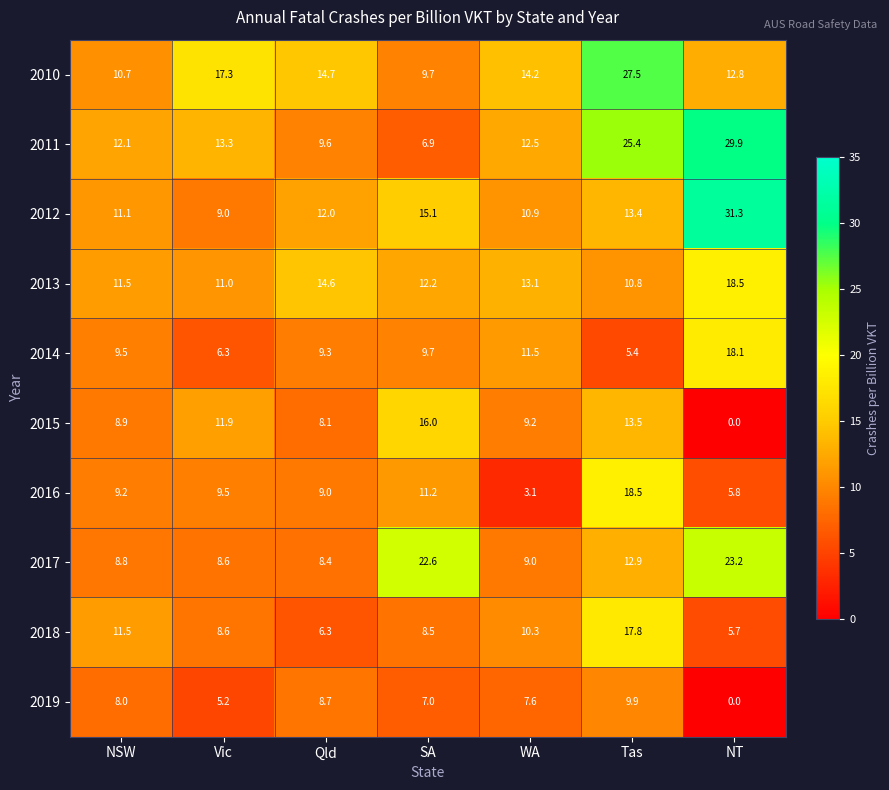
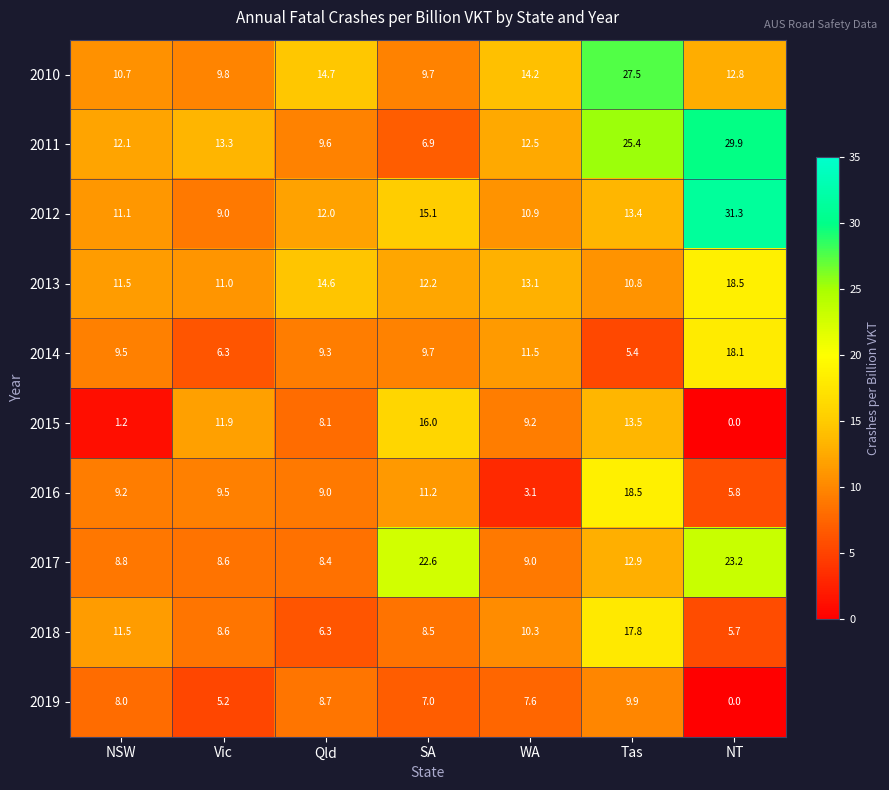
2010, Vic: 17.3 -> 9.8
2015, NSW: 8.9 -> 1.2
